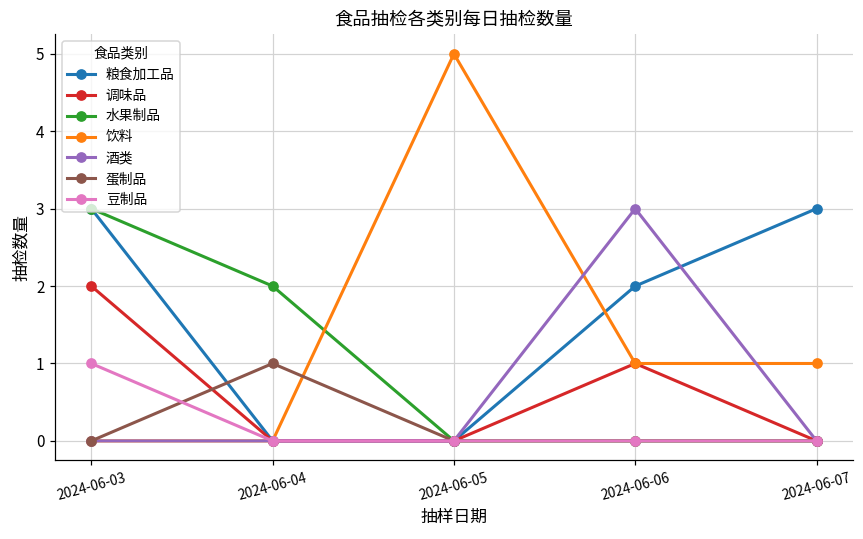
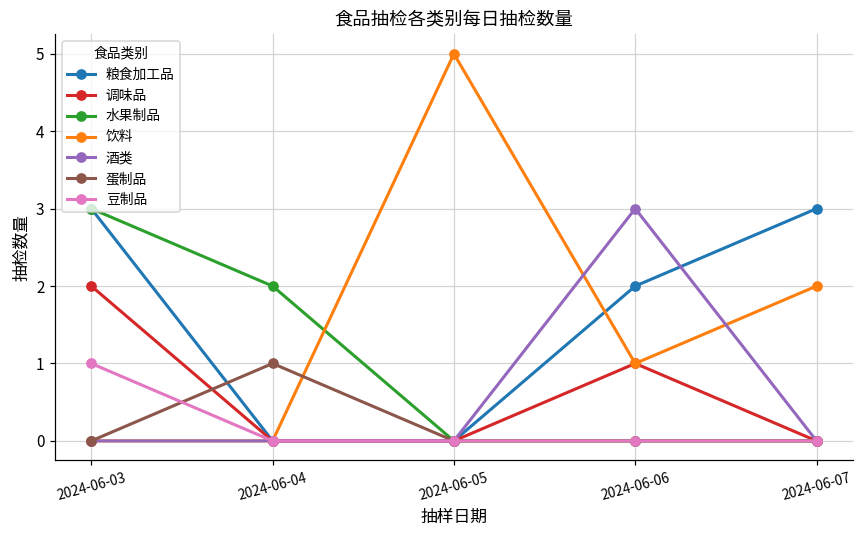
饮料, 2024-06-07: 1 -> 2
